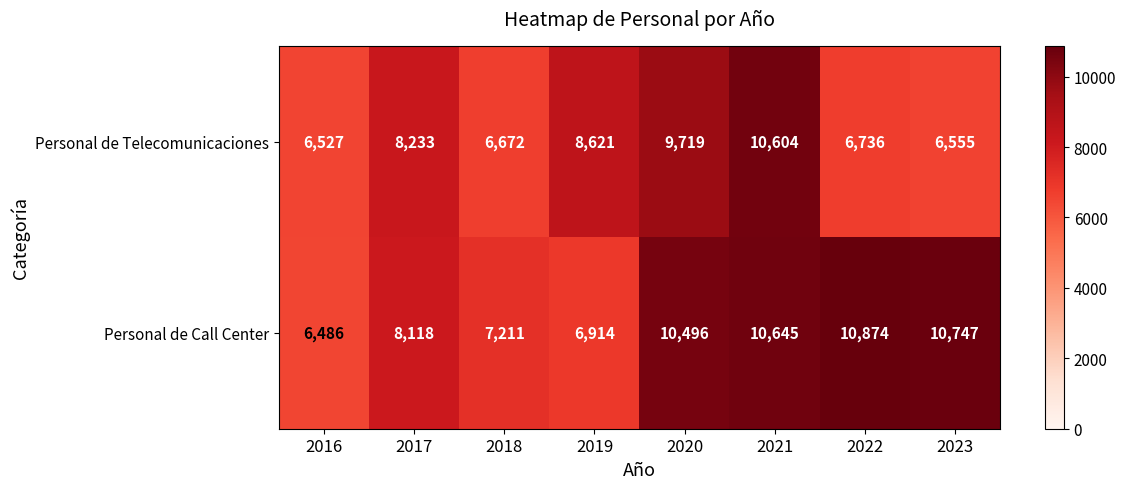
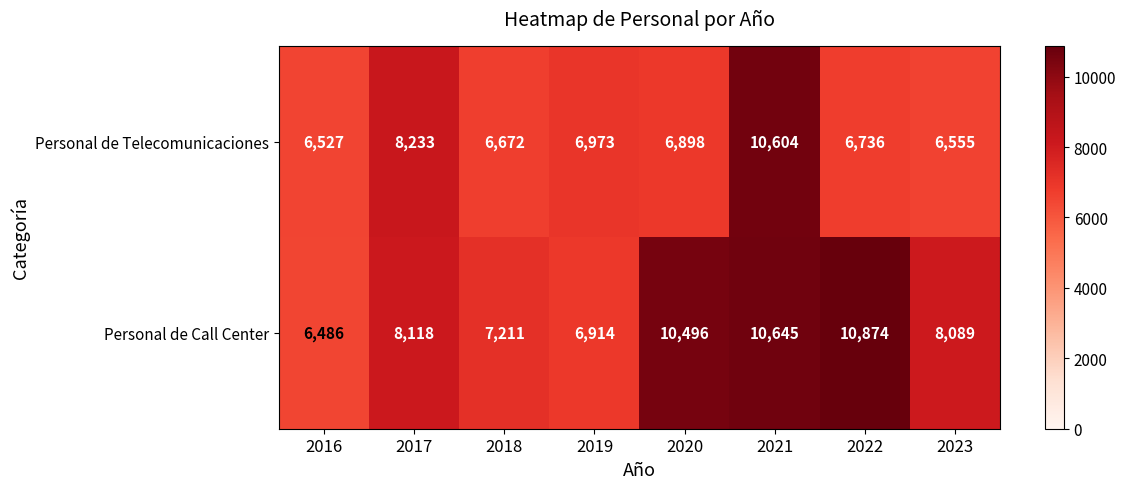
Personal de Telecomunicaciones, 2019: 8,621 -> 6,973
Personal de Telecomunicaciones, 2020: 9,719 -> 6,898
Personal de Call Center, 2023: 10,747 -> 8,089
